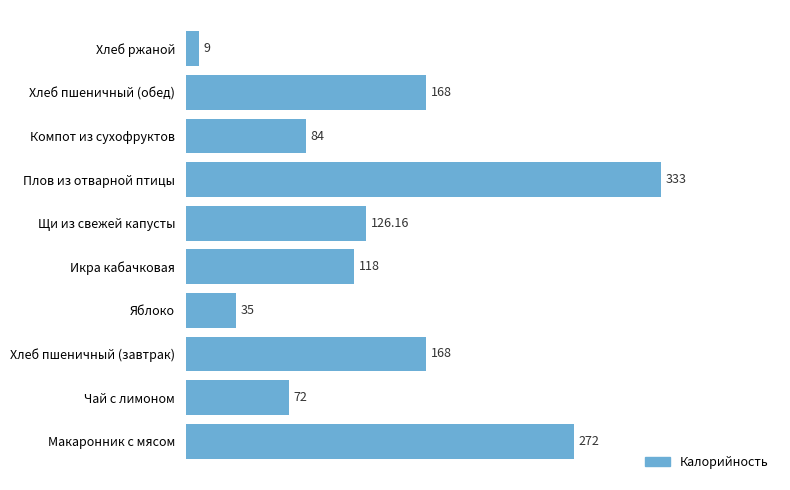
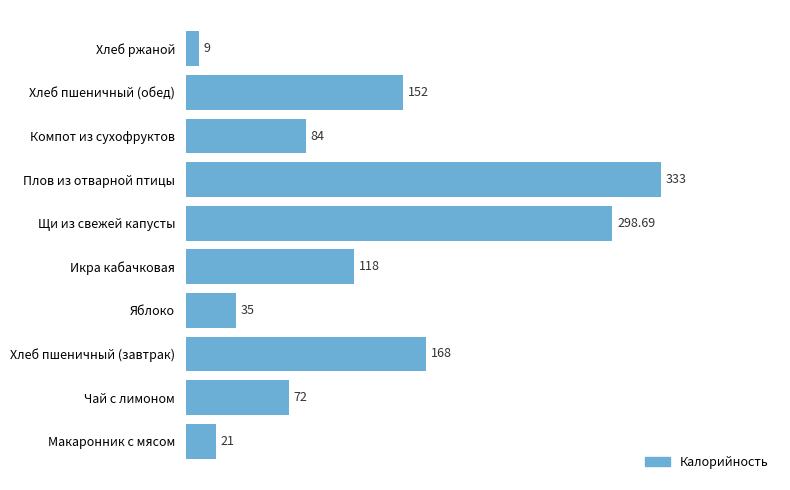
Хлеб пшеничный (обед): 168 -> 152
Щи из свежей капусты: 126.16 -> 298.69
Макаронник с мясом: 272 -> 21
